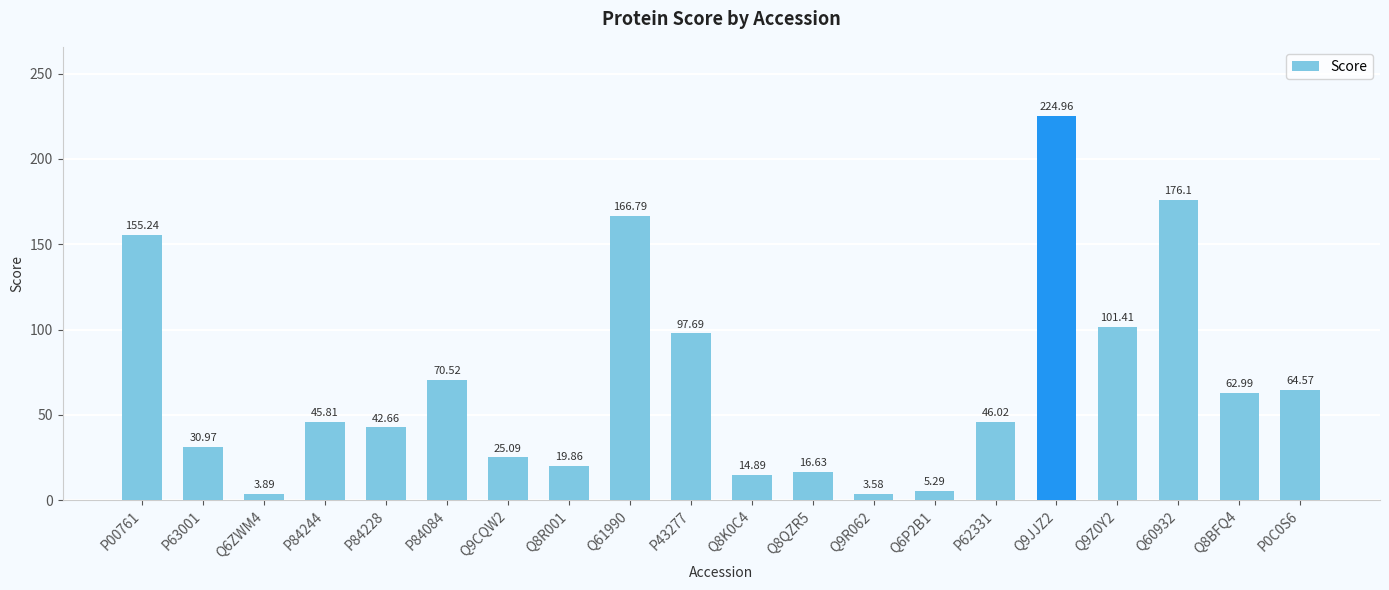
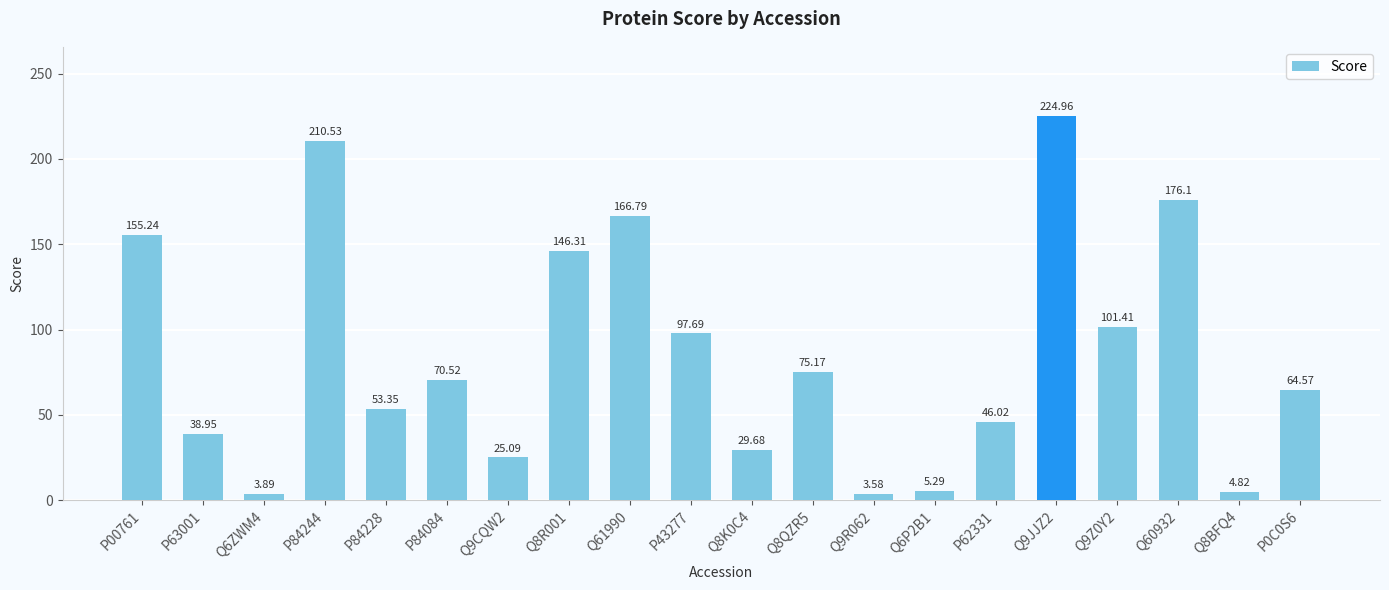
P63001: 30.97 -> 38.95
P84244: 45.81 -> 210.53
P84228: 42.66 -> 53.35
Q8R001: 19.86 -> 146.31
Q8K0C4: 14.89 -> 29.68
Q8QZR5: 16.63 -> 75.17
Q8BFQ4: 62.99 -> 4.82
